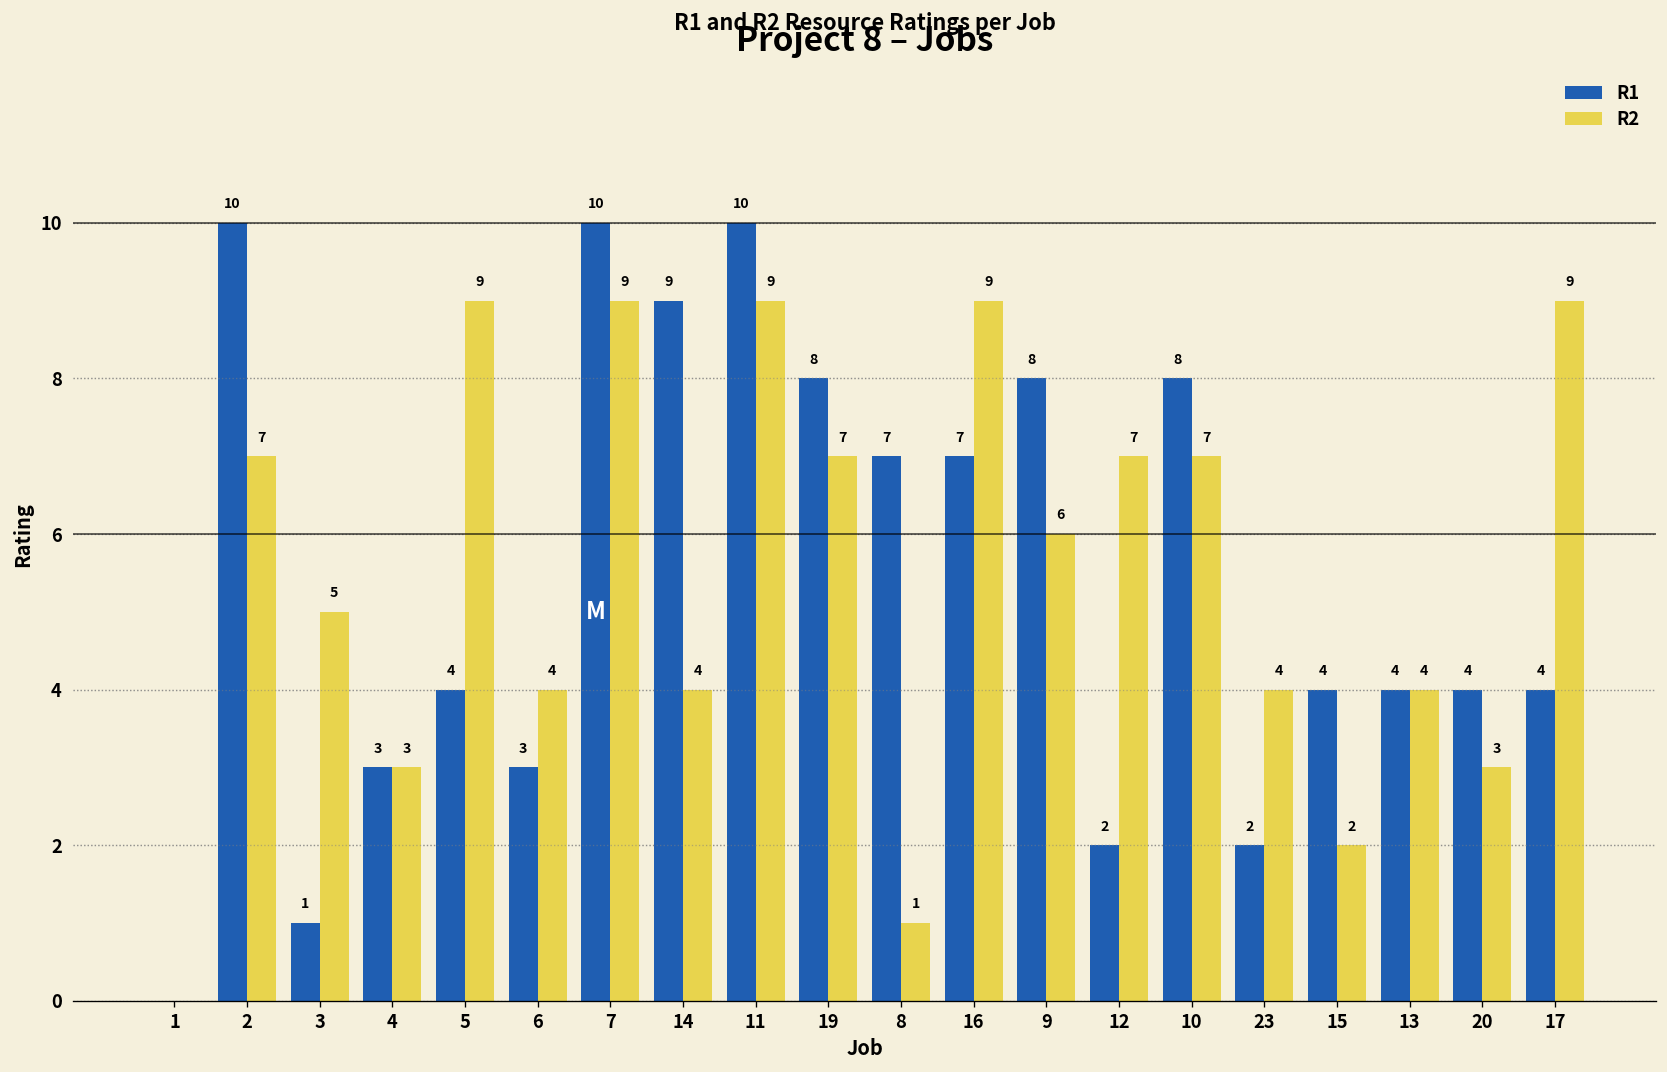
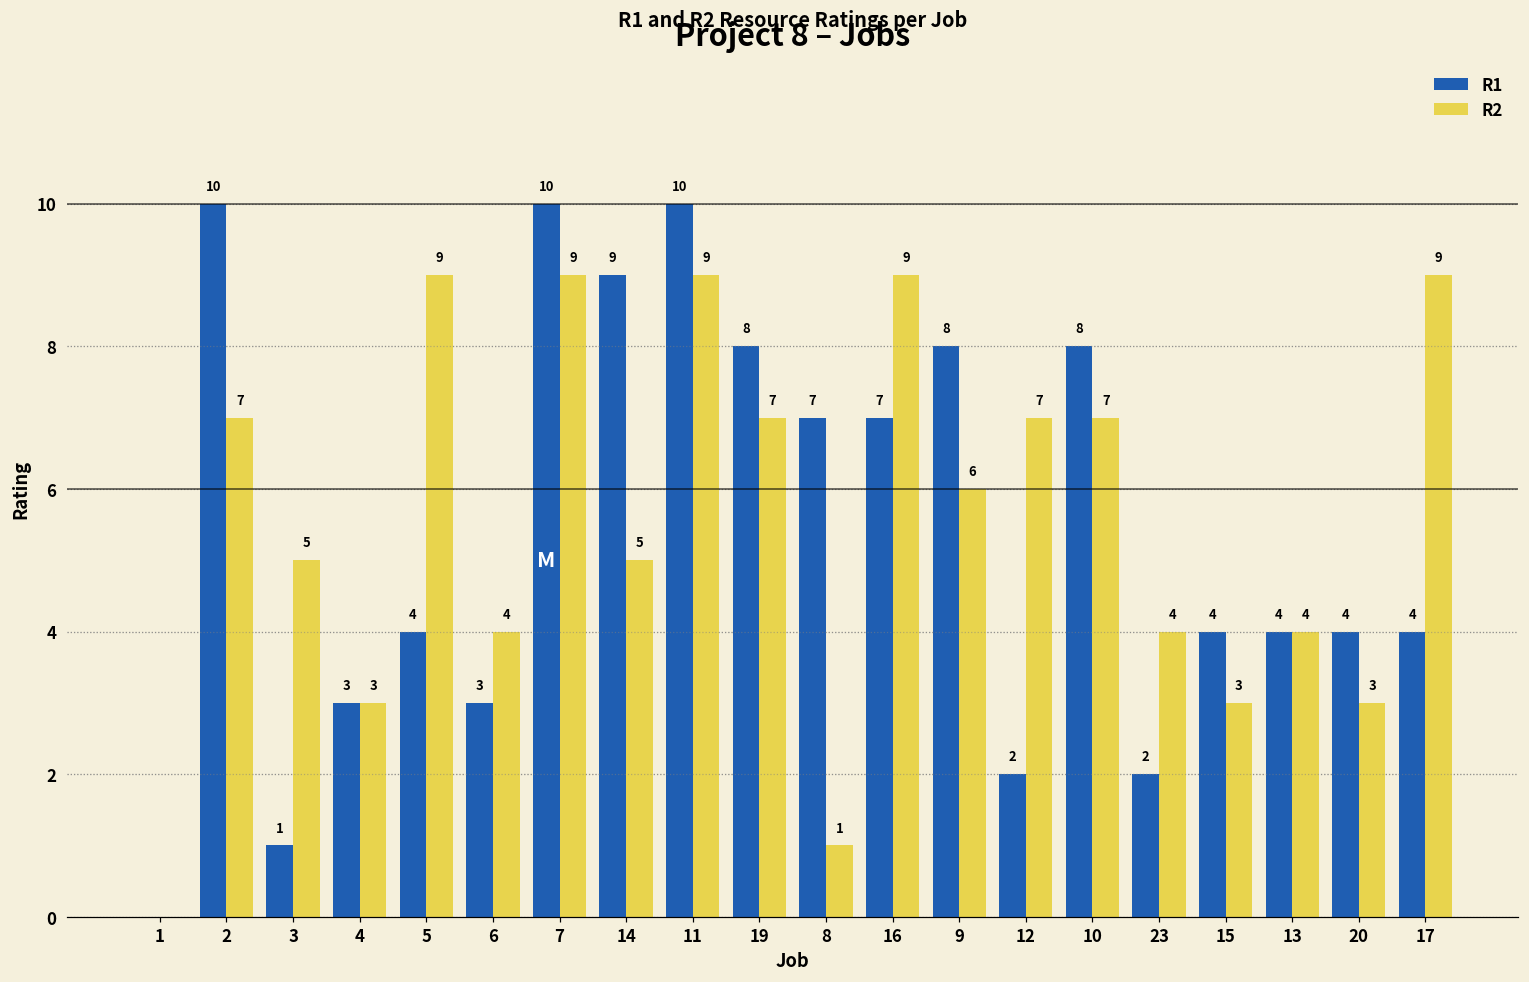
R2, 14: 4 -> 5
R2, 15: 2 -> 3
